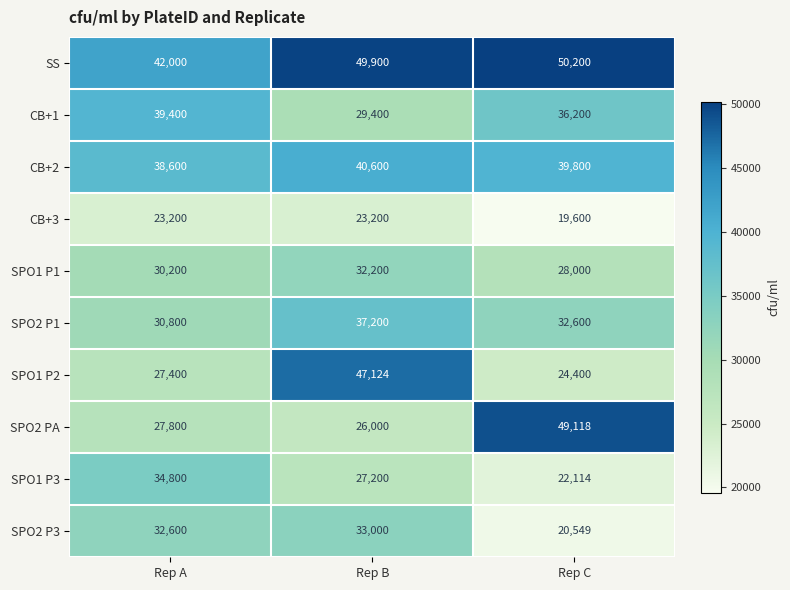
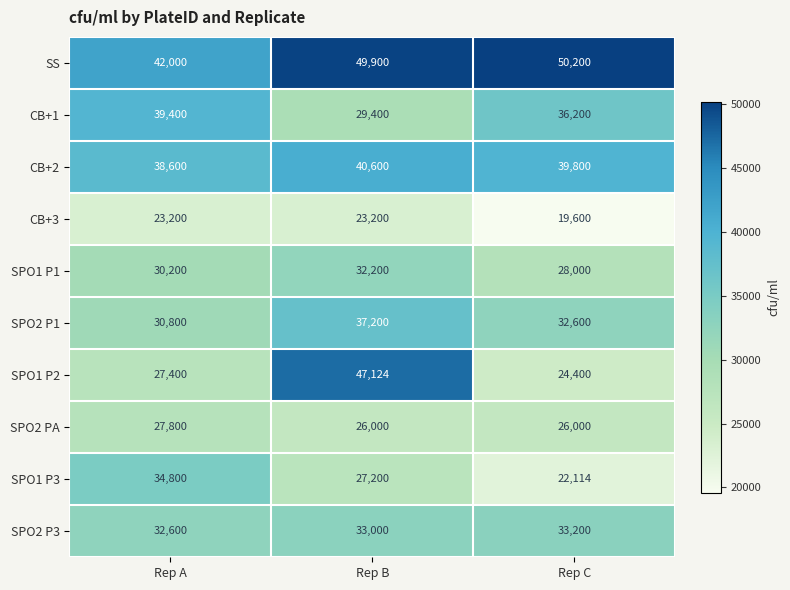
SPO2 PA, Rep C: 49,118 -> 26,000
SPO2 P3, Rep C: 20,549 -> 33,200
